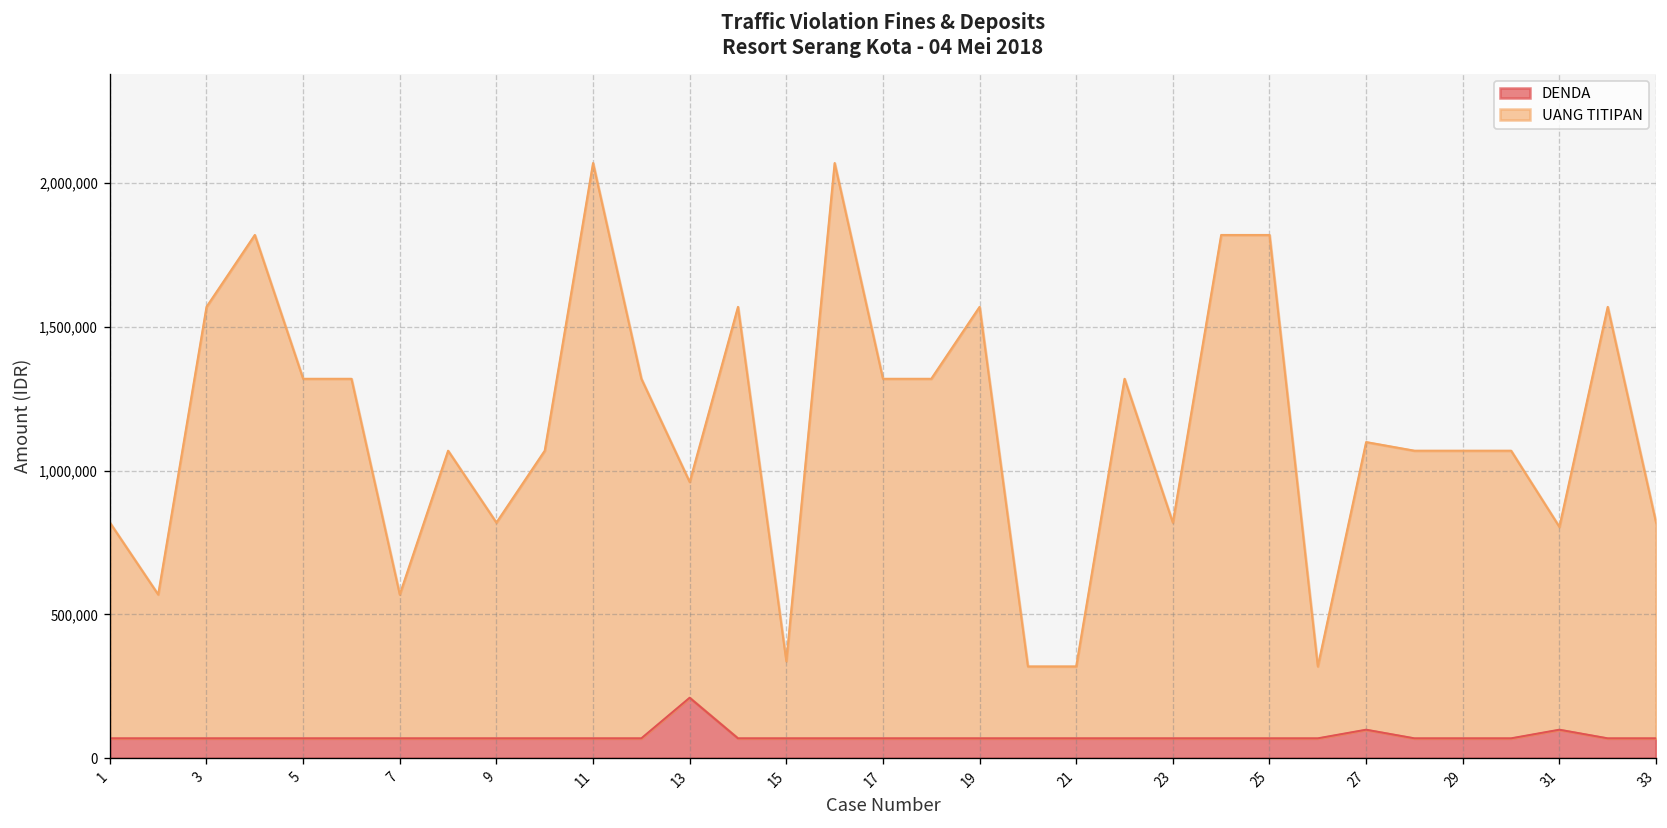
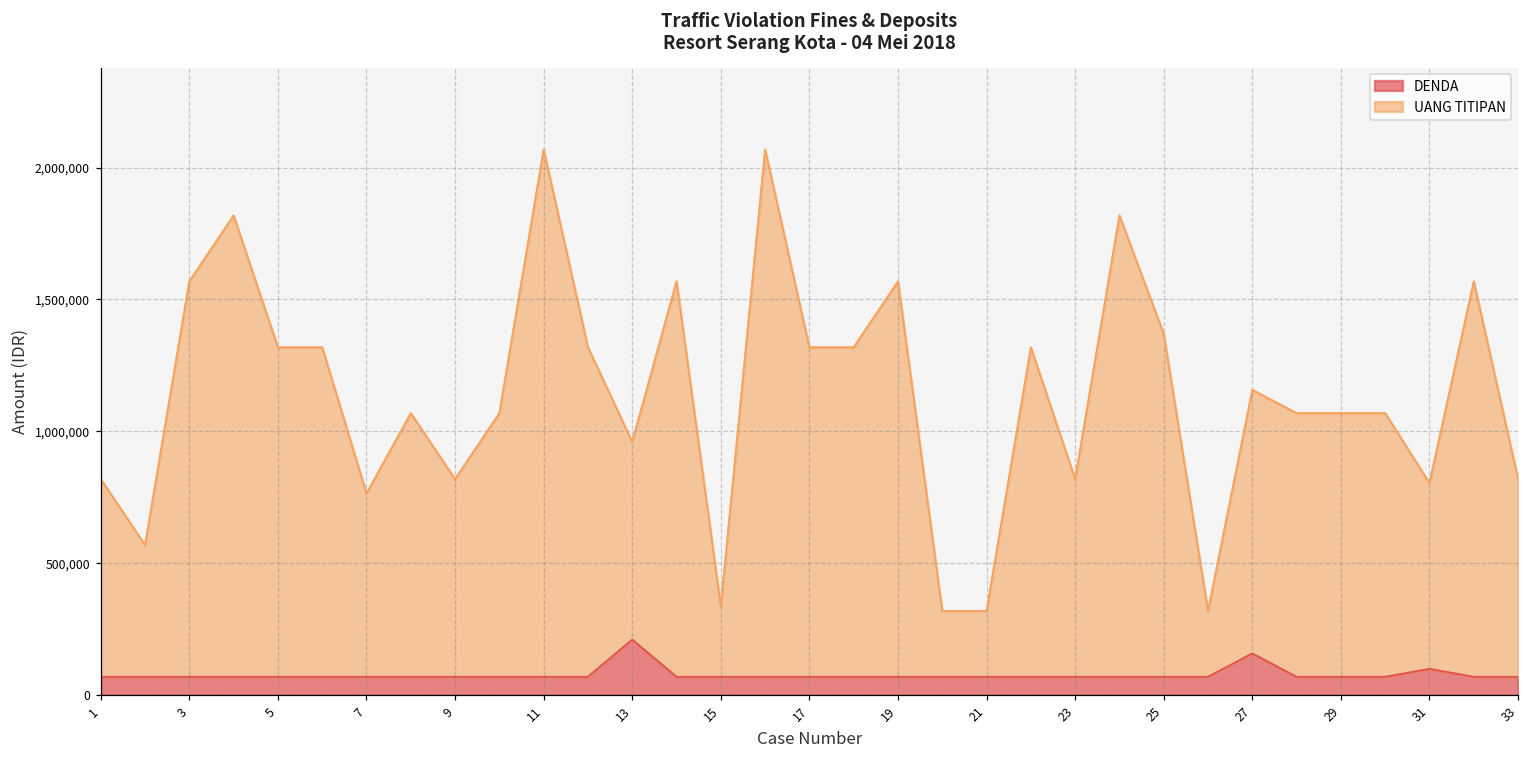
UANG TITIPAN, 7: 500,000 -> 700,000
UANG TITIPAN, 25: 1,750,000 -> 1,300,000
DENDA, 27: 100,000 -> 160,000
